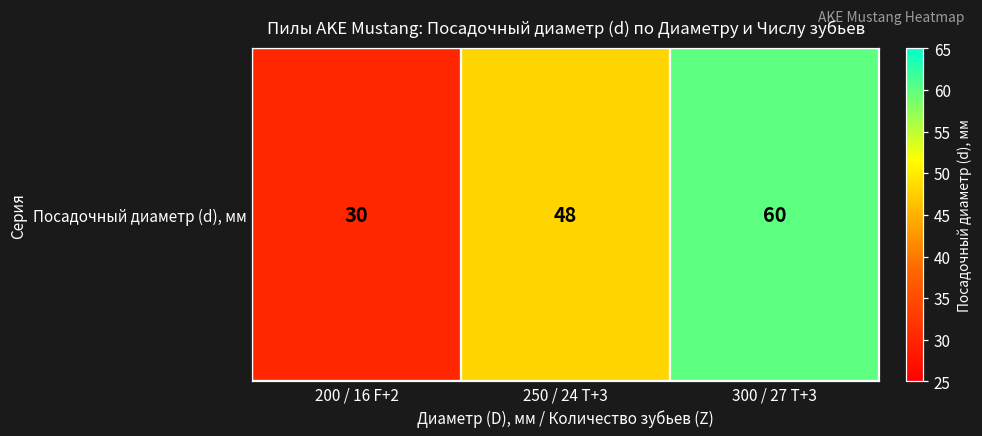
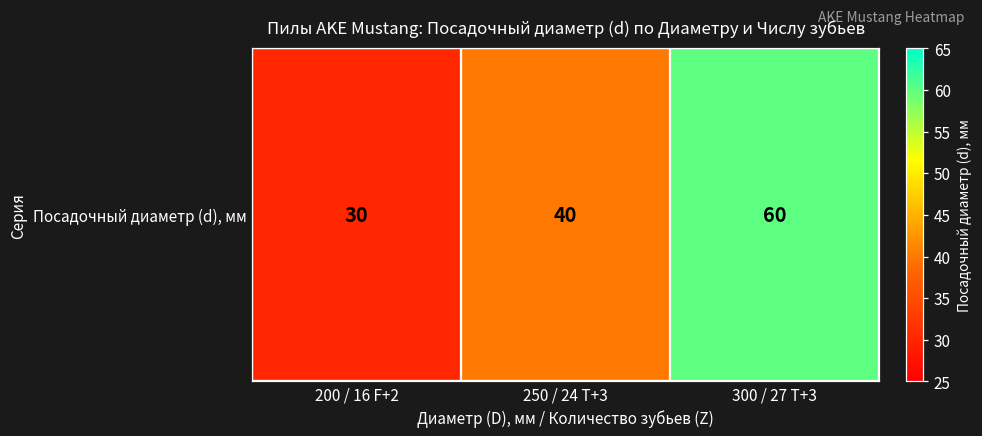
Посадочный диаметр (d), мм, 250 / 24 T+3: 48 -> 40
